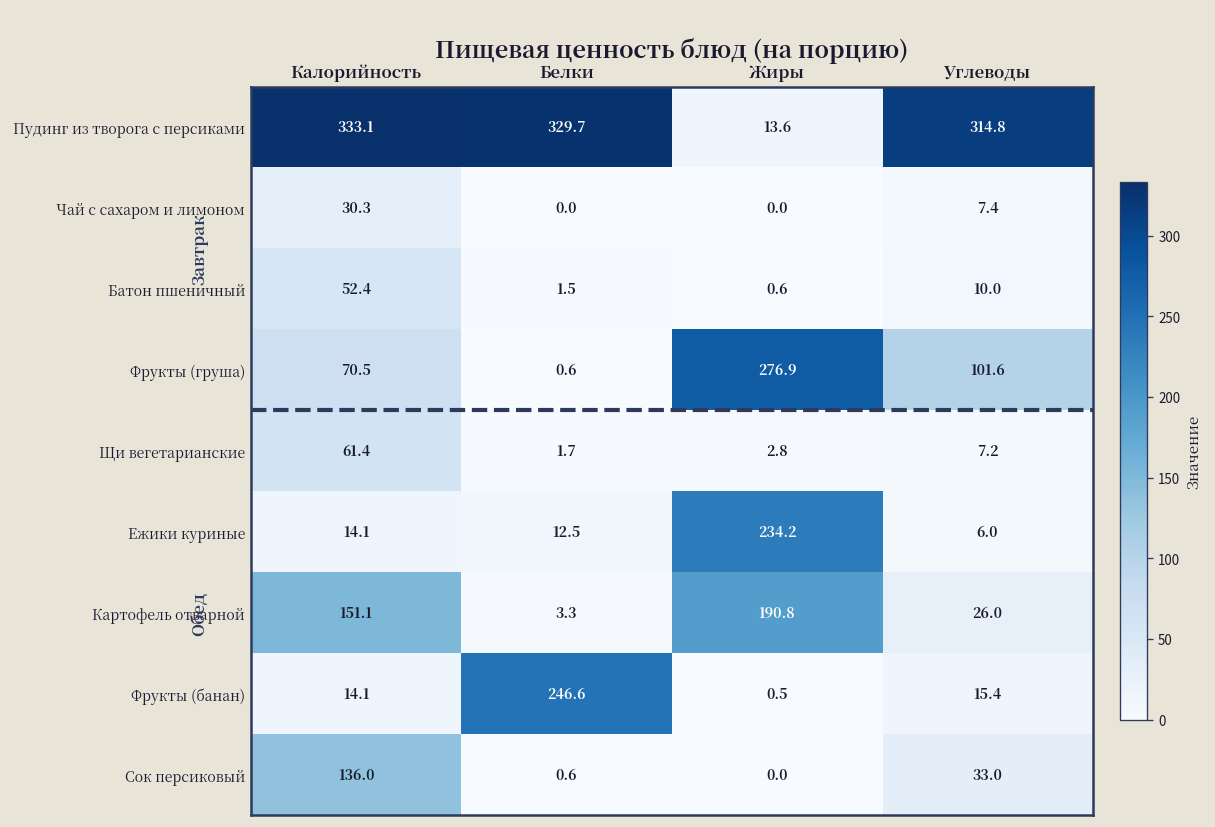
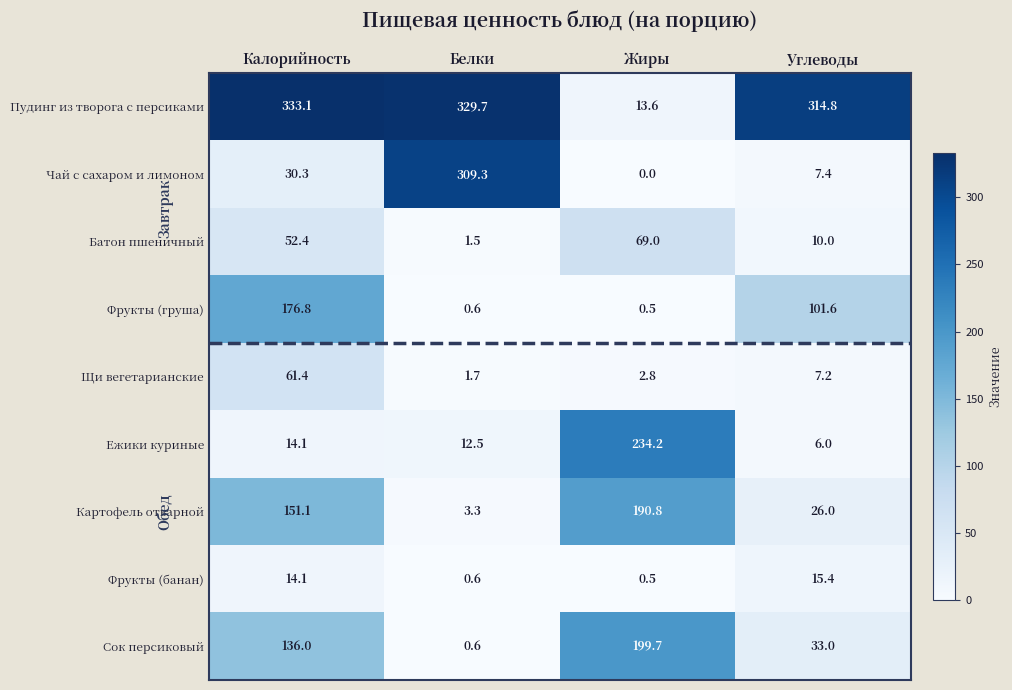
Чай с сахаром и лимоном, Белки: 0.0 -> 309.3
Батон пшеничный, Жиры: 0.6 -> 69.0
Фрукты (груша), Калорийность: 70.5 -> 176.8
Фрукты (груша), Жиры: 276.9 -> 0.5
Фрукты (банан), Белки: 246.6 -> 0.6
Сок персиковый, Жиры: 0.0 -> 199.7
